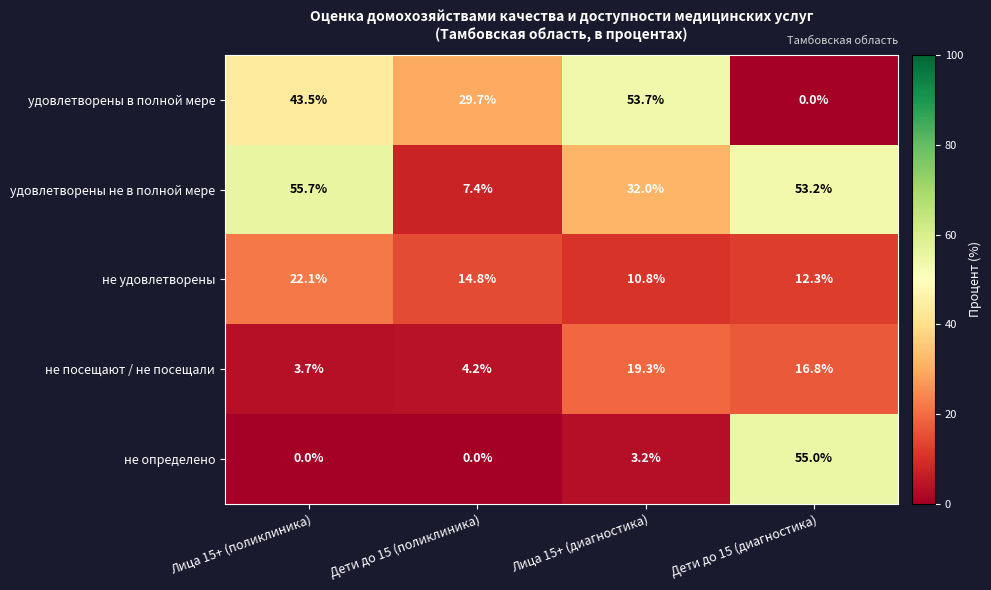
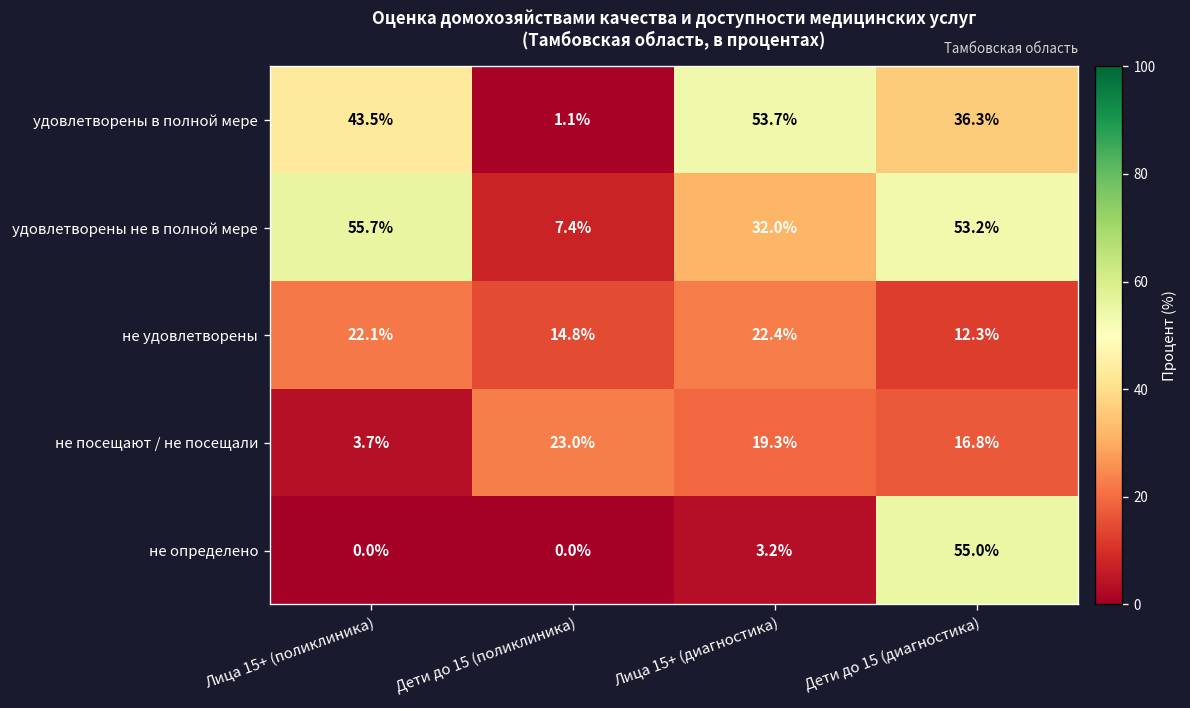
удовлетворены в полной мере, Дети до 15 (поликлиника): 29.7% -> 1.1%
удовлетворены в полной мере, Дети до 15 (диагностика): 0.0% -> 36.3%
не удовлетворены, Лица 15+ (диагностика): 10.8% -> 22.4%
не посещают / не посещали, Дети до 15 (поликлиника): 4.2% -> 23.0%
